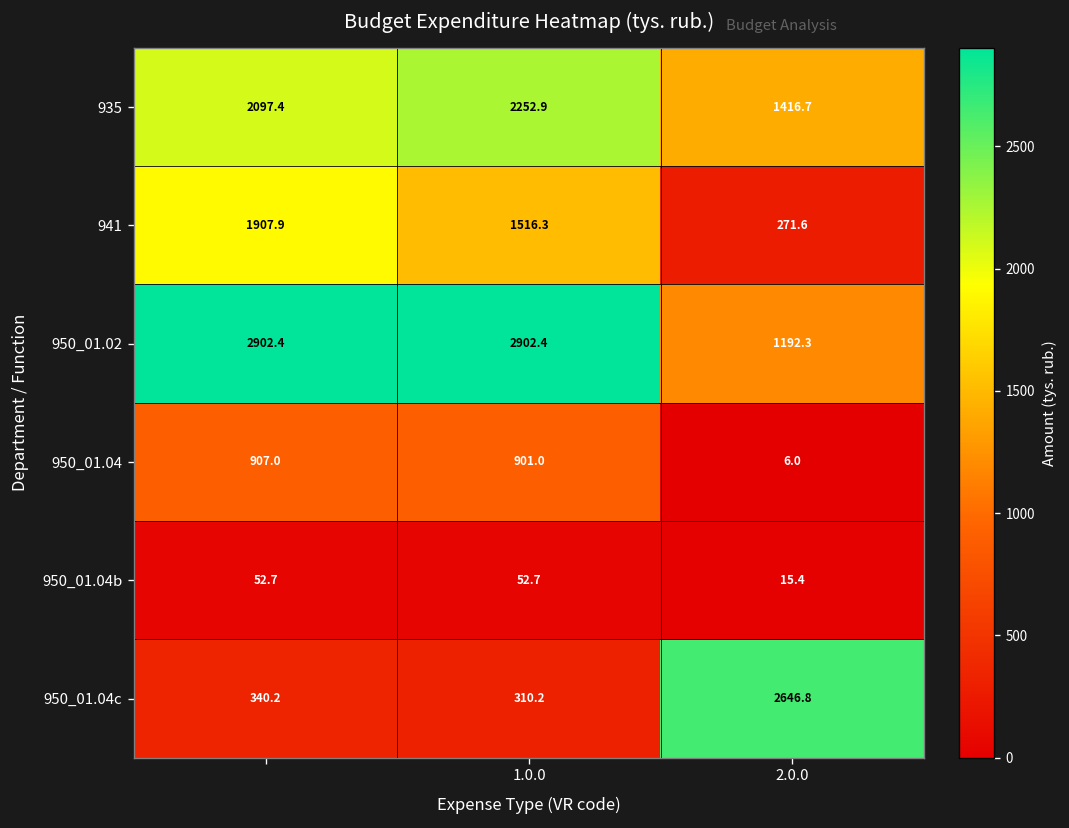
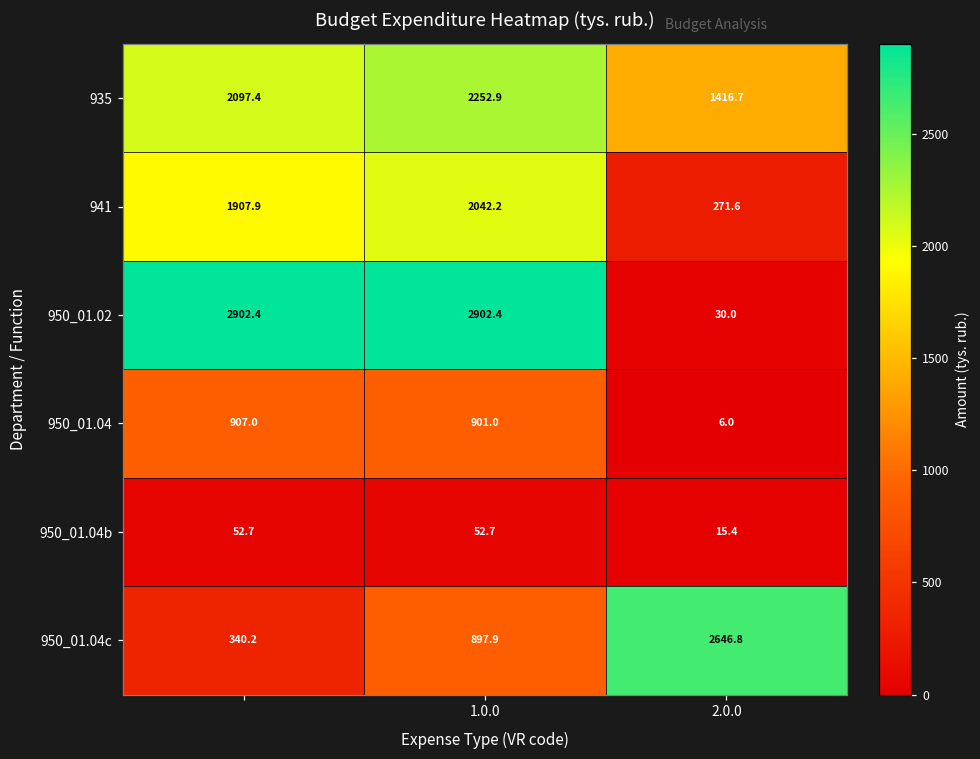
941, 1.0.0: 1516.3 -> 2042.2
950_01.02, 2.0.0: 1192.3 -> 30.0
950_01.04c, 1.0.0: 310.2 -> 897.9
